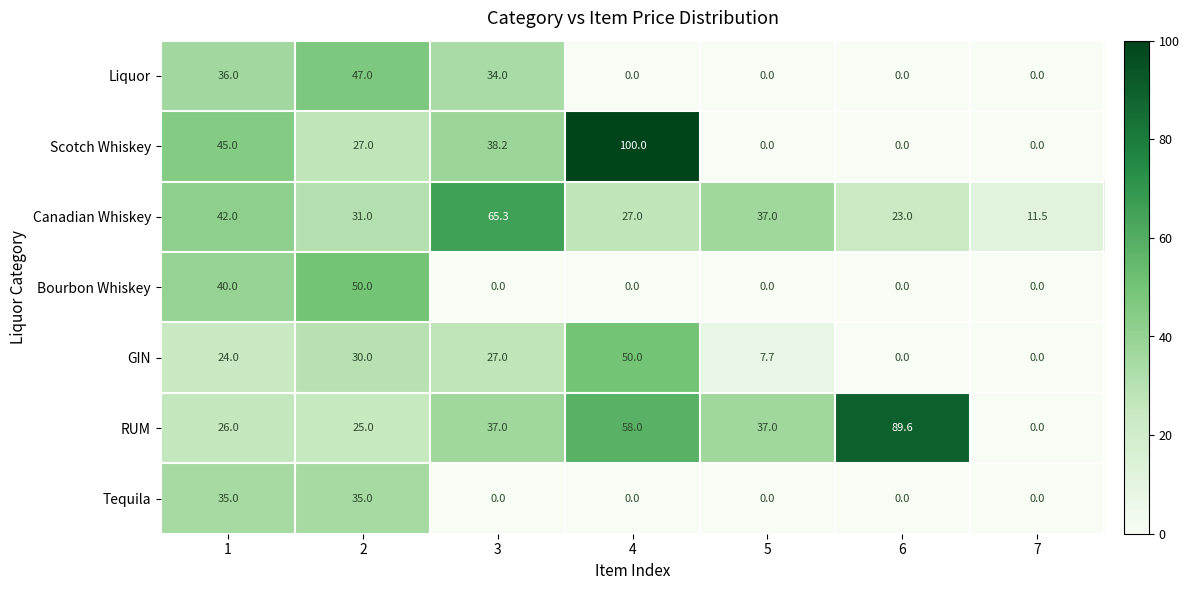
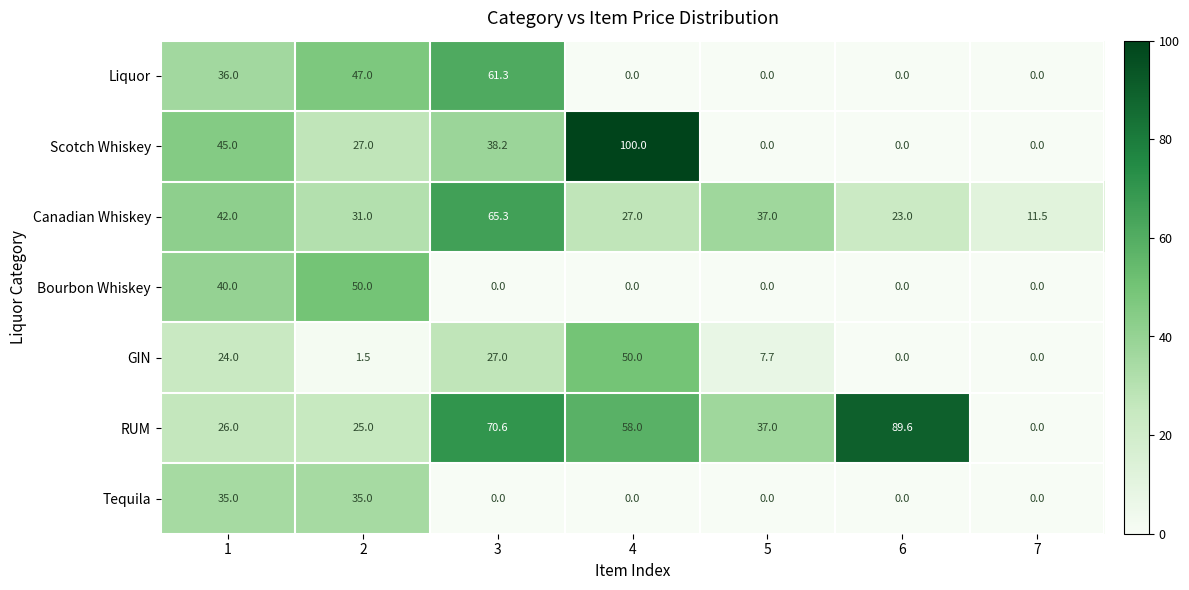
Liquor, 3: 34.0 -> 61.3
GIN, 2: 30.0 -> 1.5
RUM, 3: 37.0 -> 70.6
